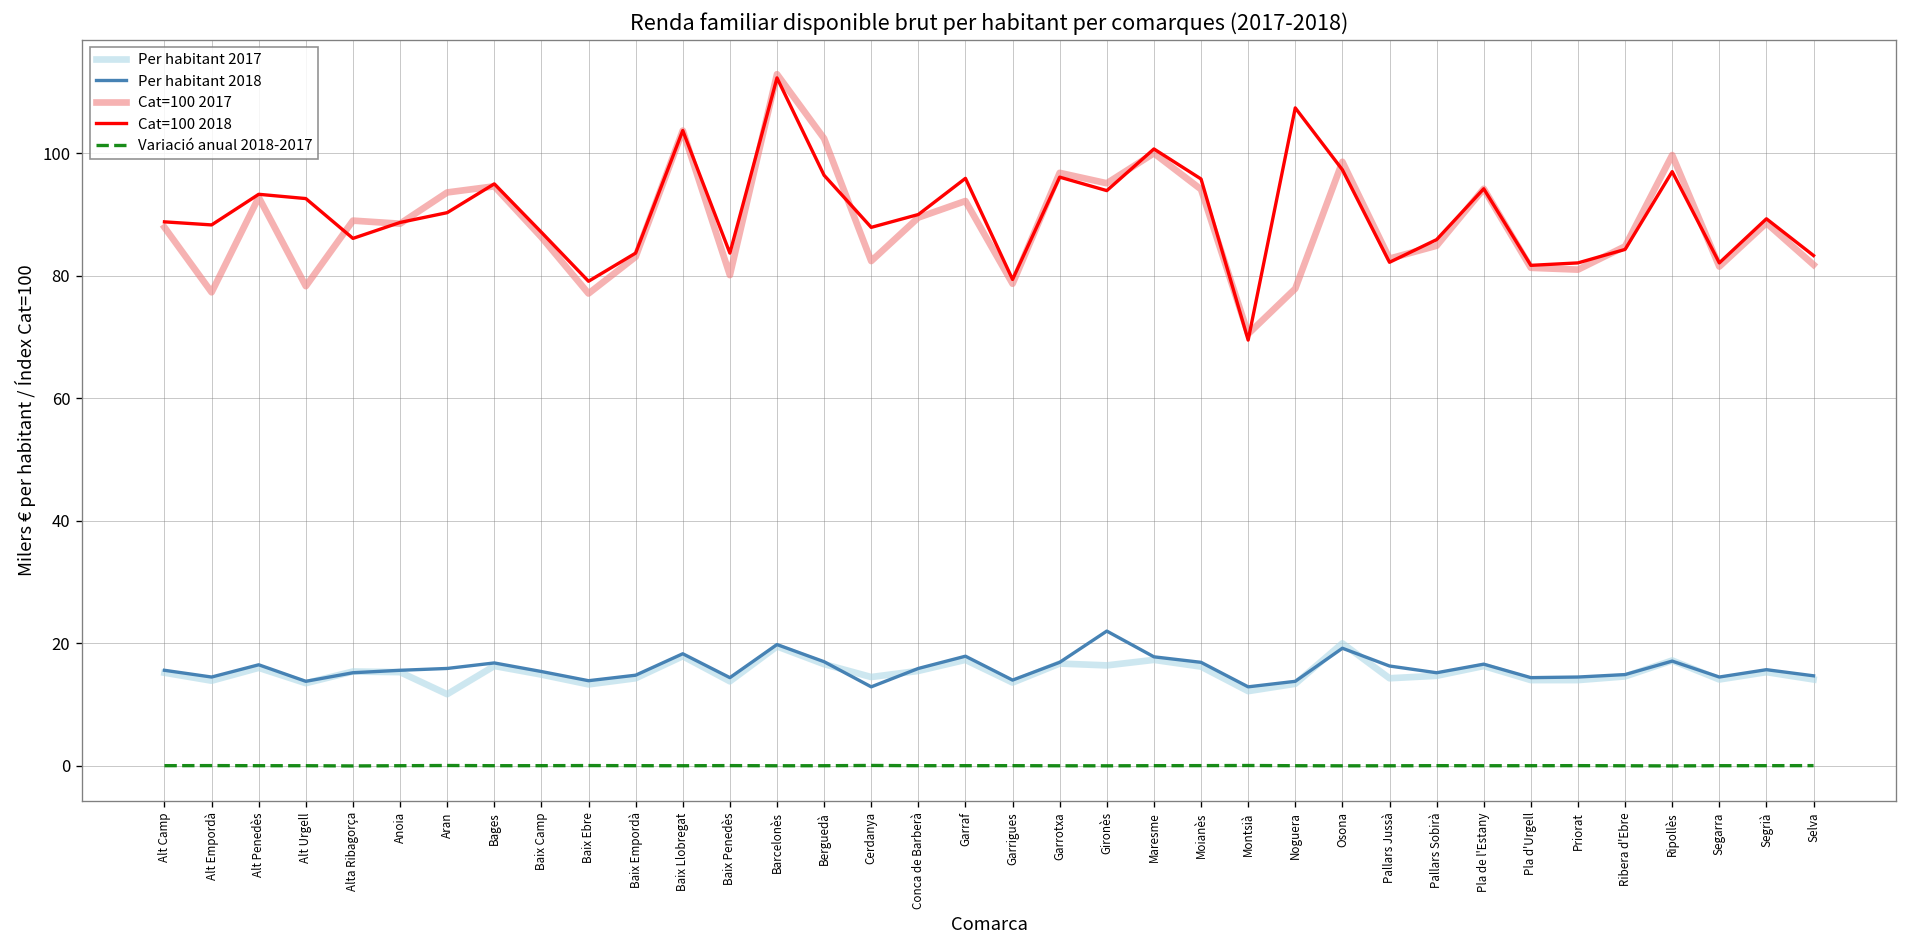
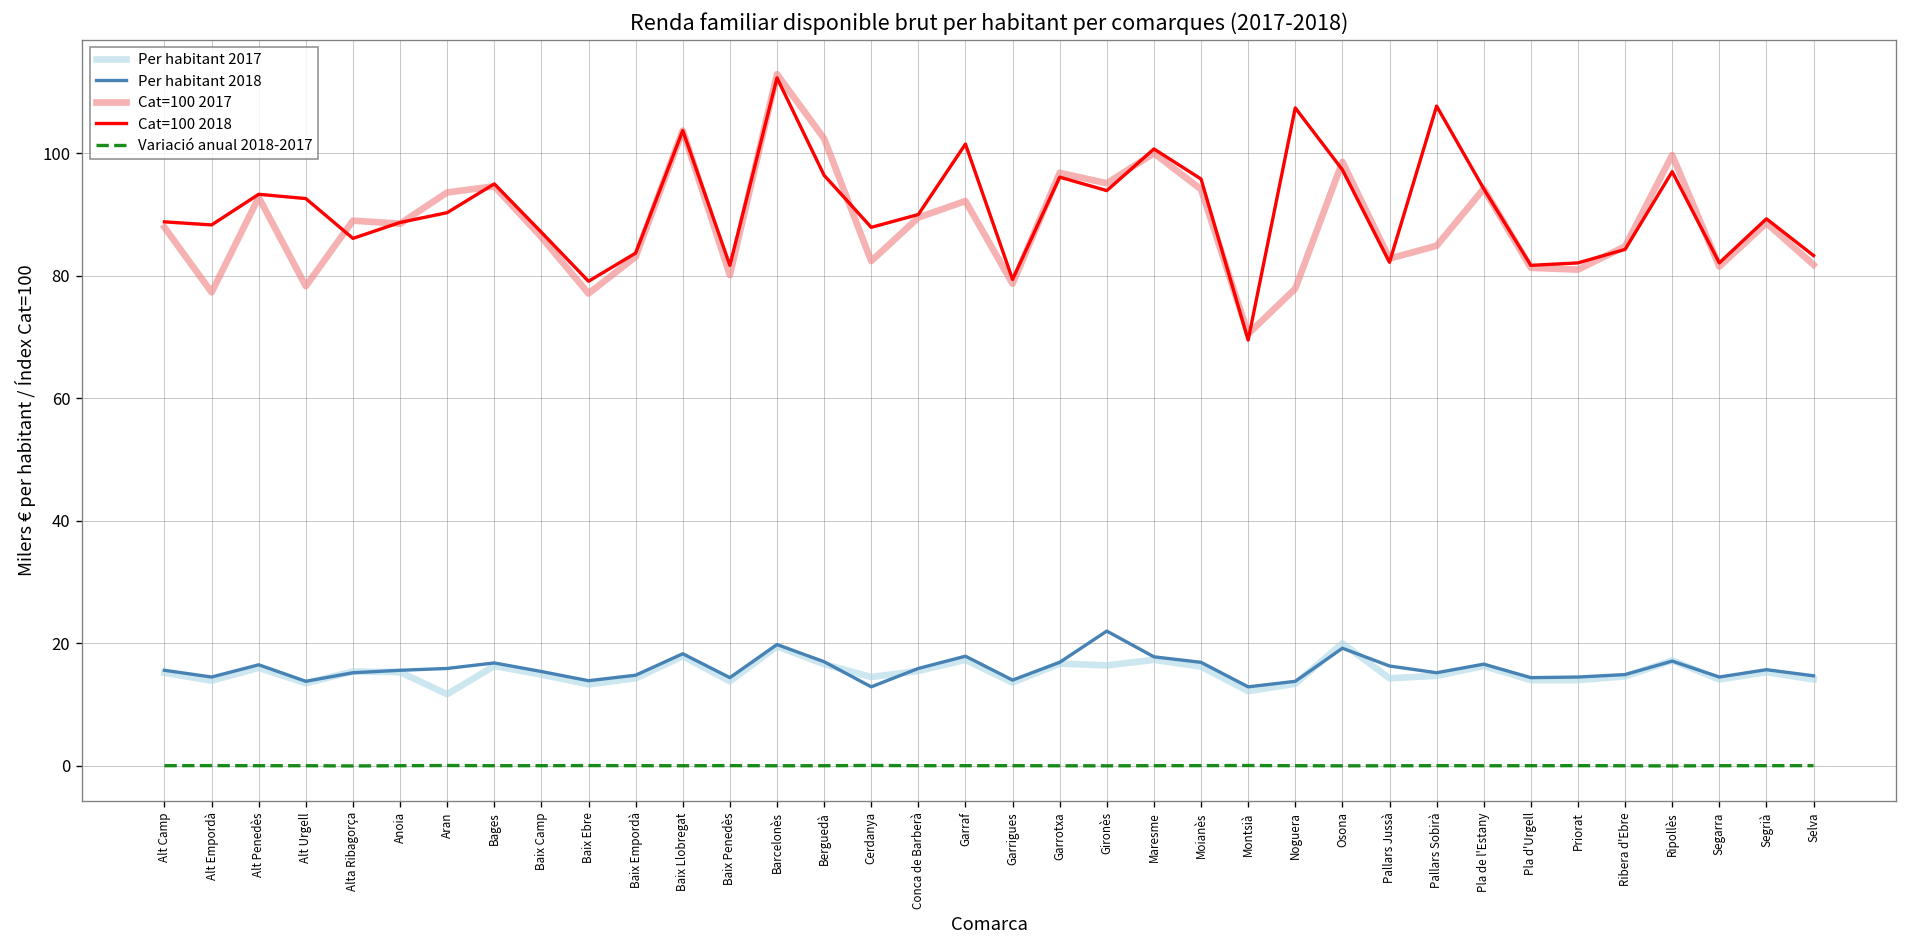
Cat=100 2018, Baix Penedès: 84 -> 82
Cat=100 2018, Garraf: 96 -> 102
Cat=100 2018, Pallars Sobirà: 86 -> 108
